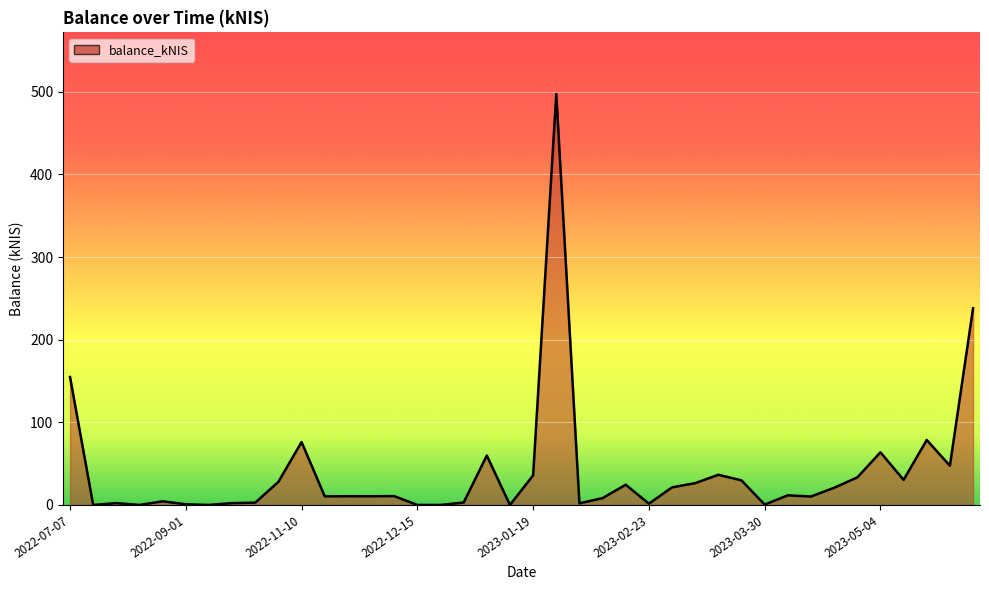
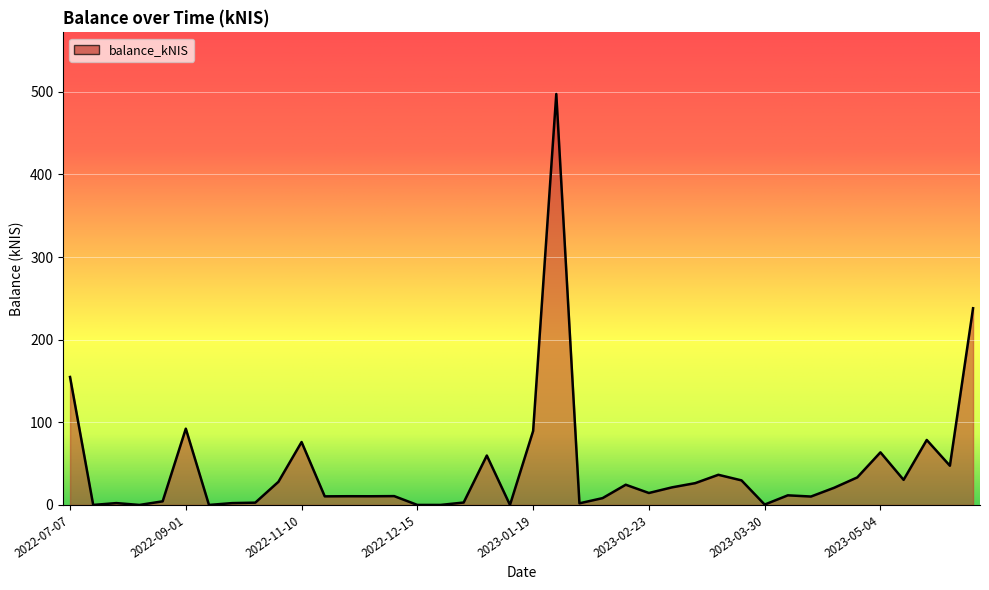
2022-09-01: 0 -> 90
2023-01-19: 40 -> 90
2023-02-23: 0 -> 10
